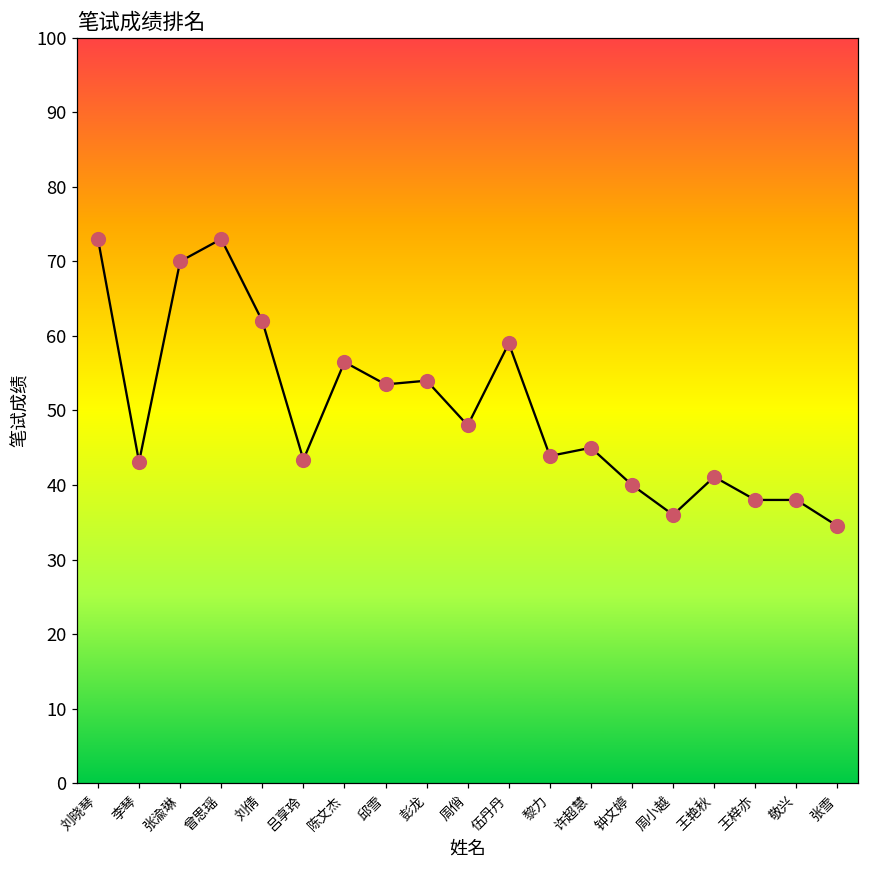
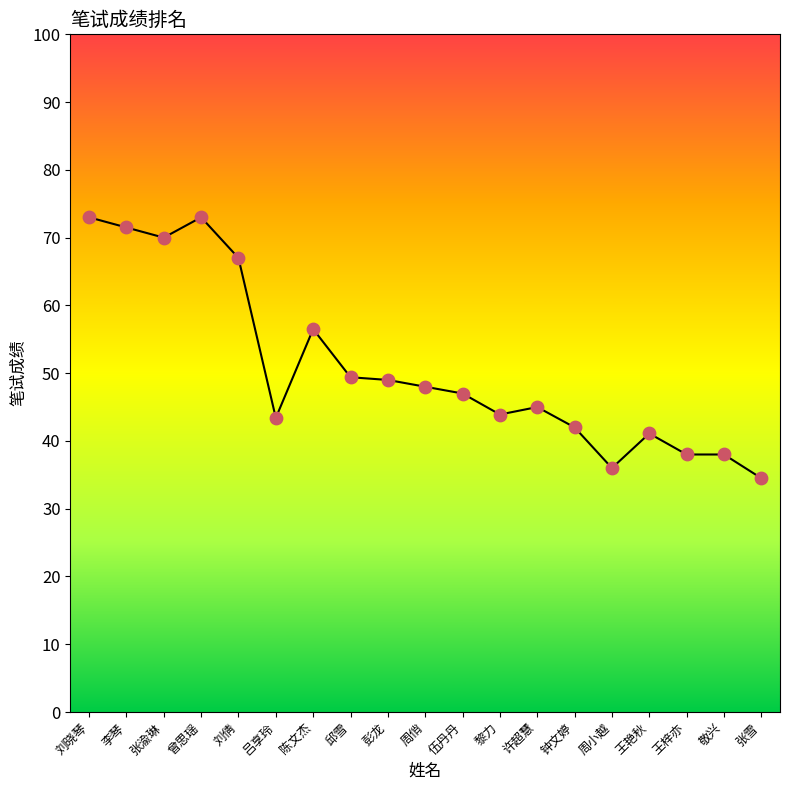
李琴: 43 -> 72
刘倩: 62 -> 67
邱雪: 54 -> 49
彭龙: 54 -> 49
伍丹丹: 59 -> 47
钟文婷: 40 -> 42
